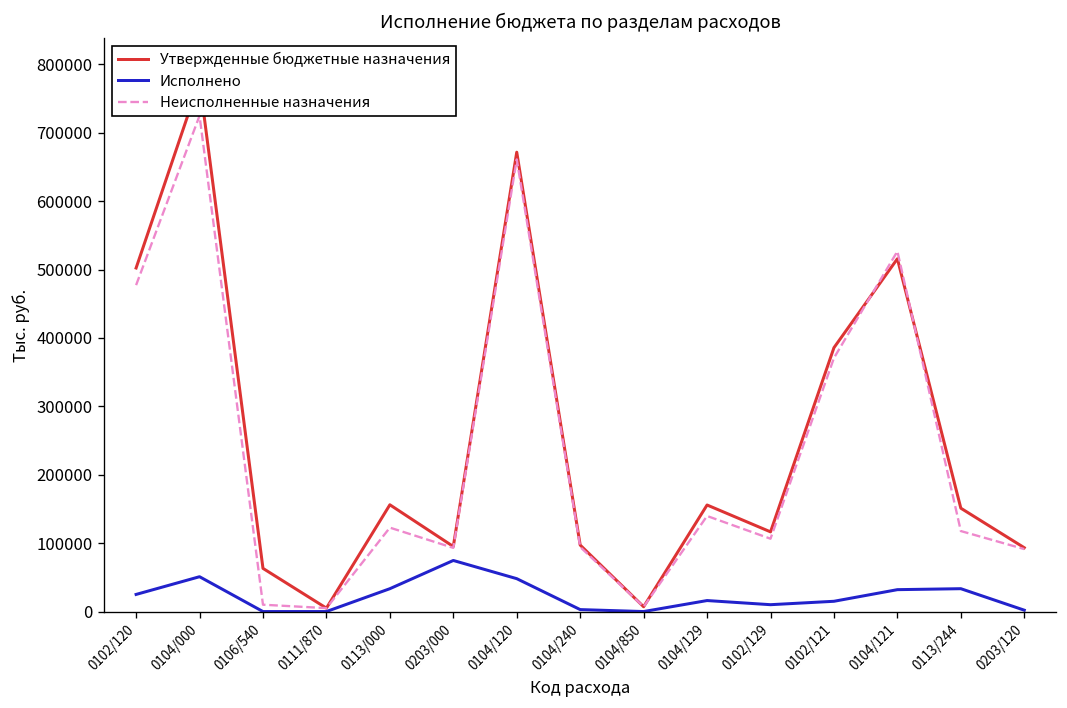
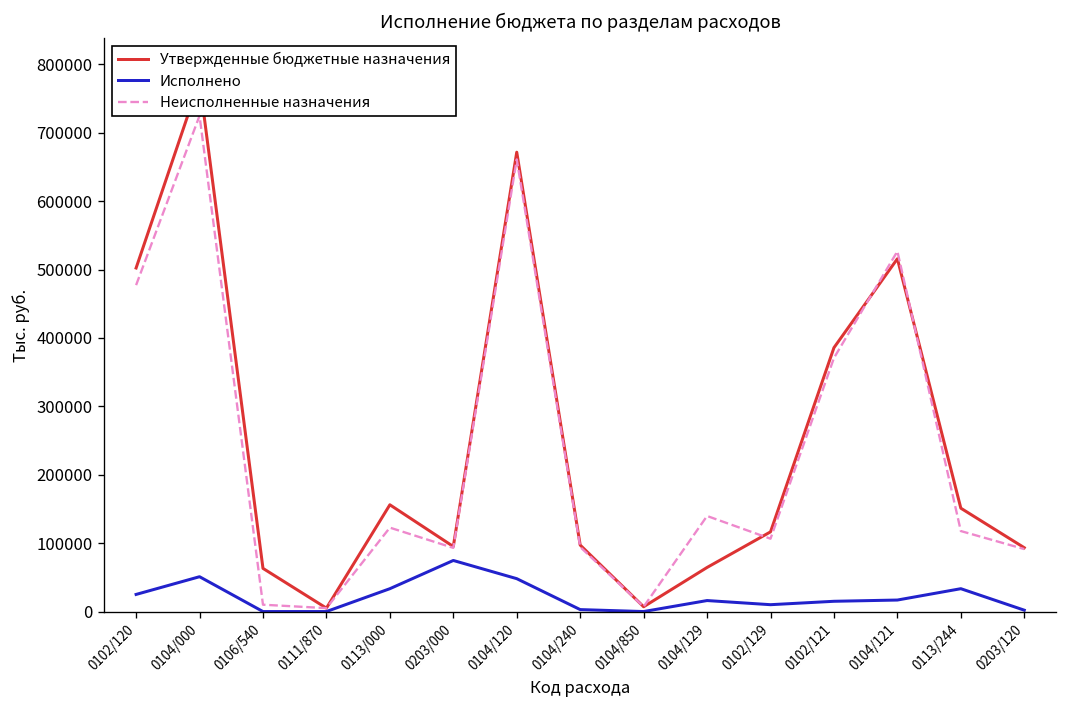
Утвержденные бюджетные назначения, 0104/129: 160000 -> 60000
Исполнено, 0104/121: 30000 -> 20000
